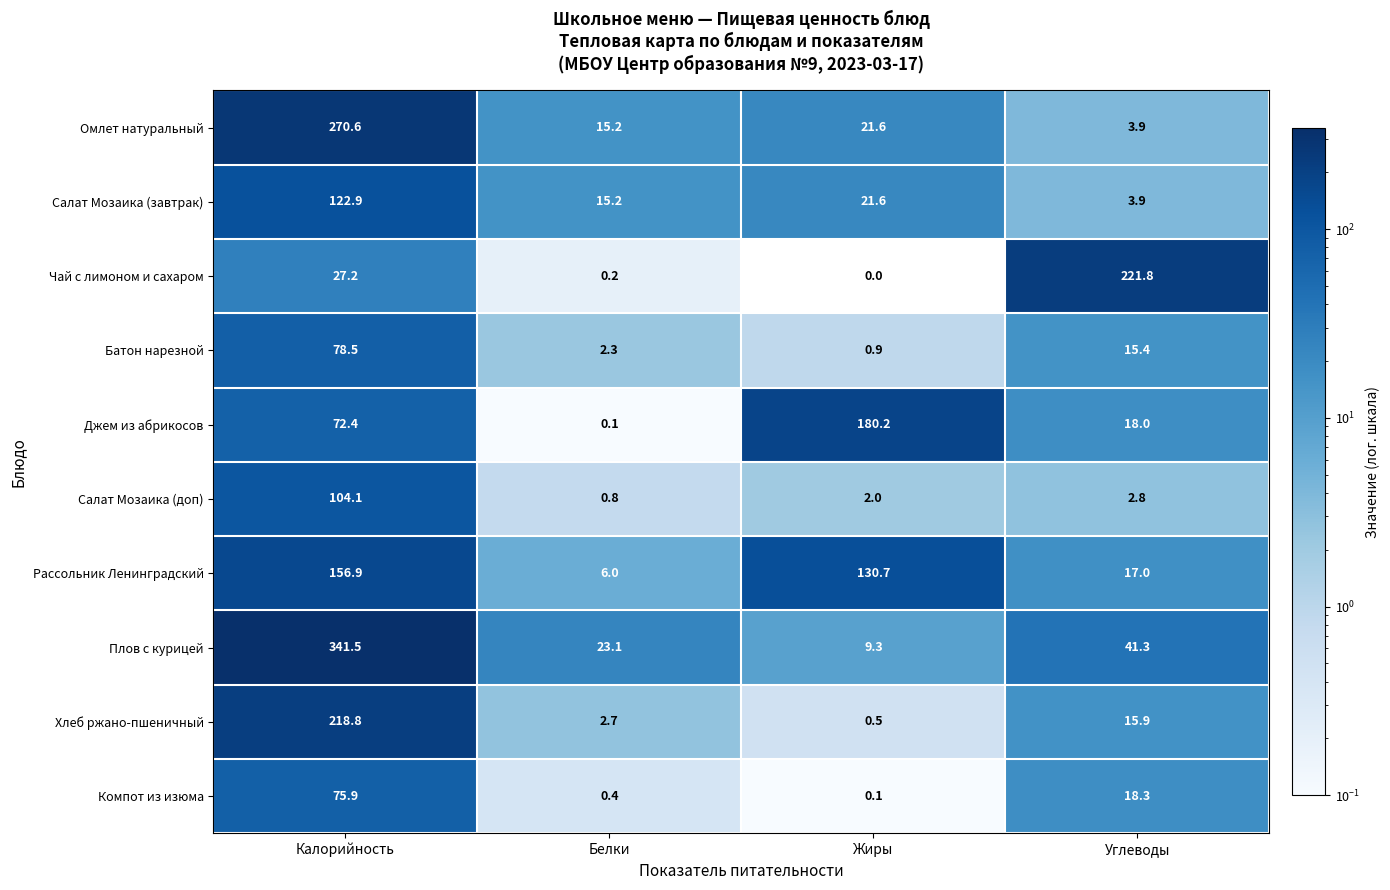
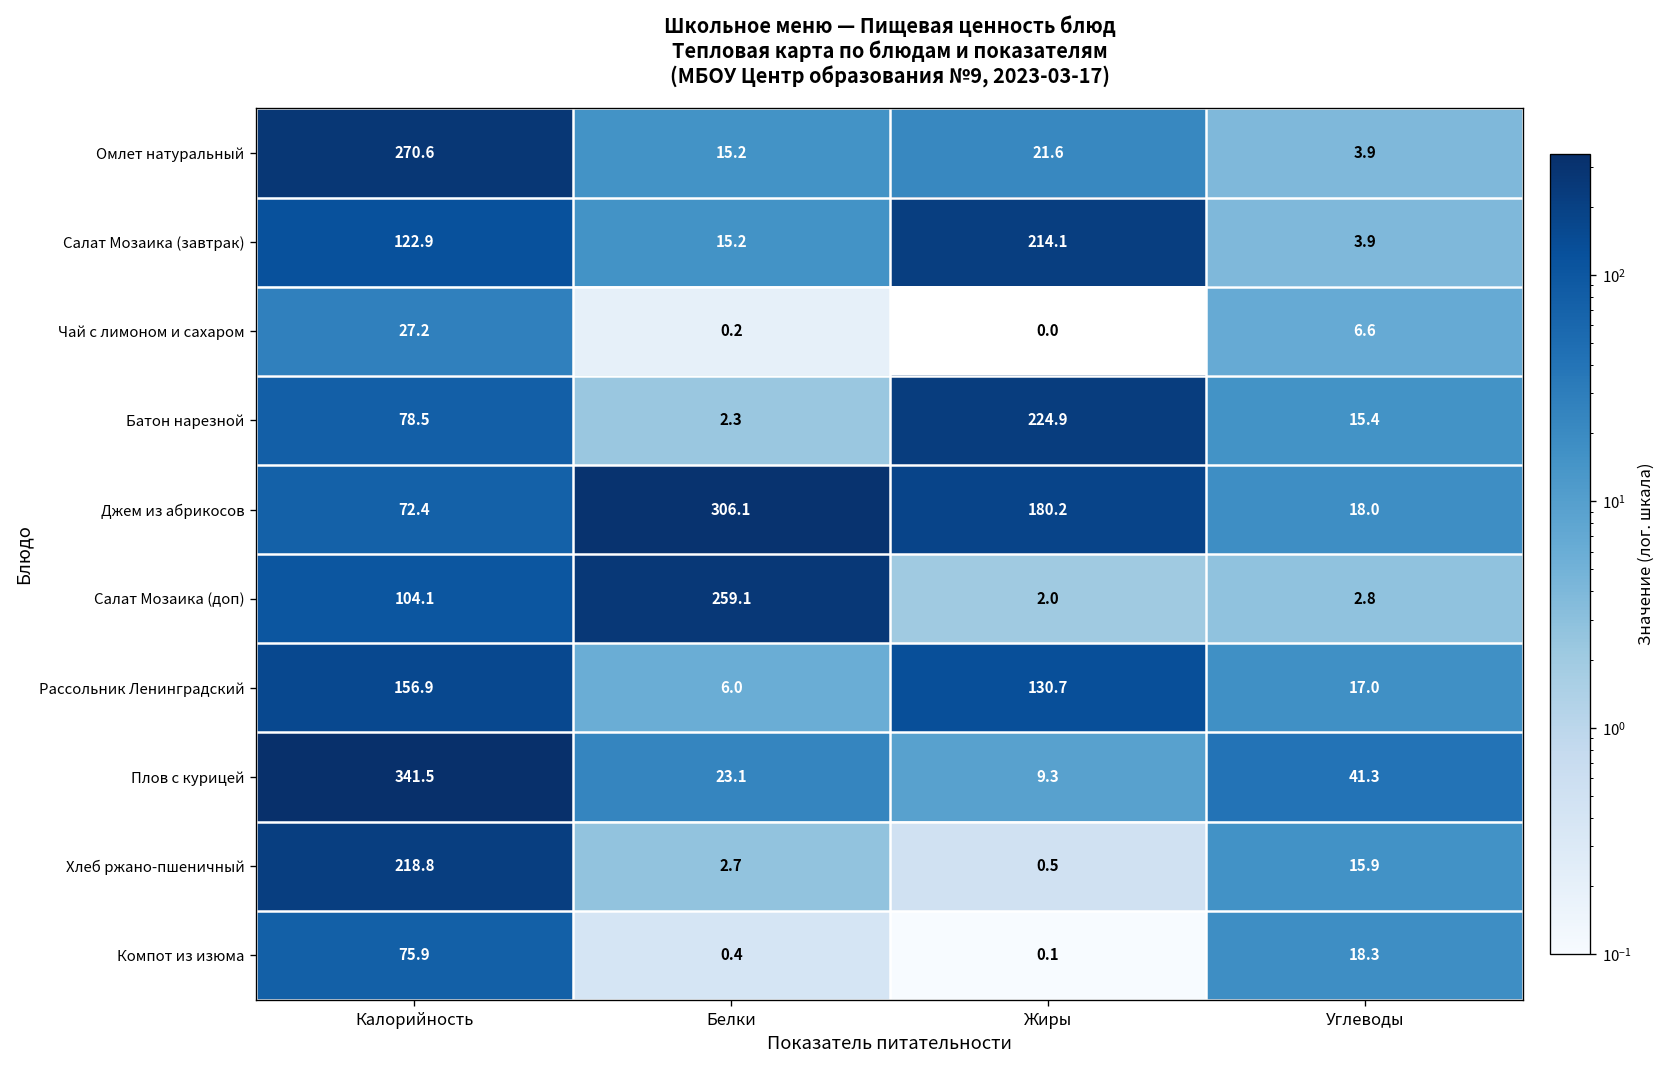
Салат Мозаика (завтрак), Жиры: 21.6 -> 214.1
Чай с лимоном и сахаром, Углеводы: 221.8 -> 6.6
Батон нарезной, Жиры: 0.9 -> 224.9
Джем из абрикосов, Белки: 0.1 -> 306.1
Салат Мозаика (доп), Белки: 0.8 -> 259.1
